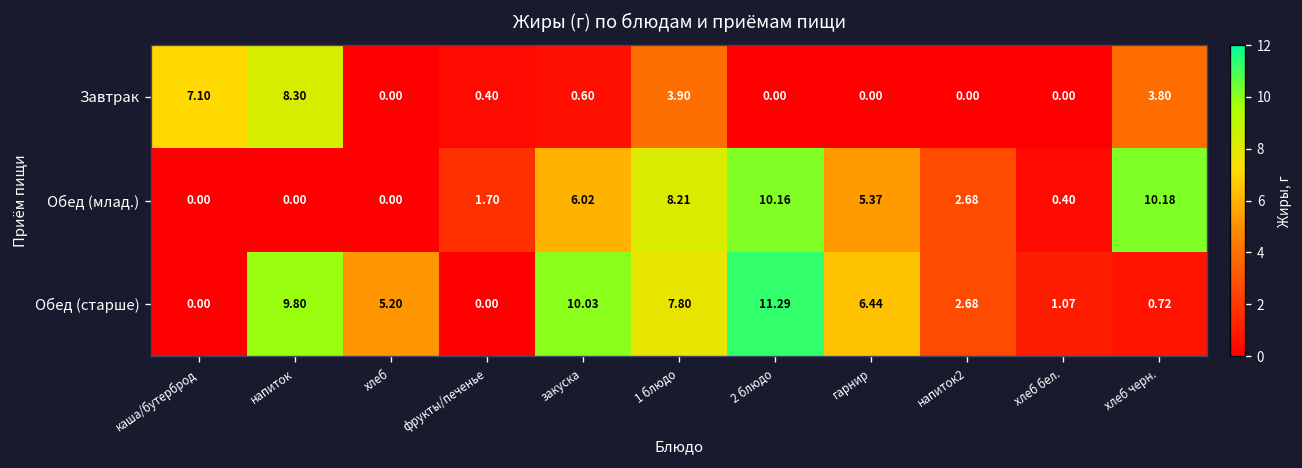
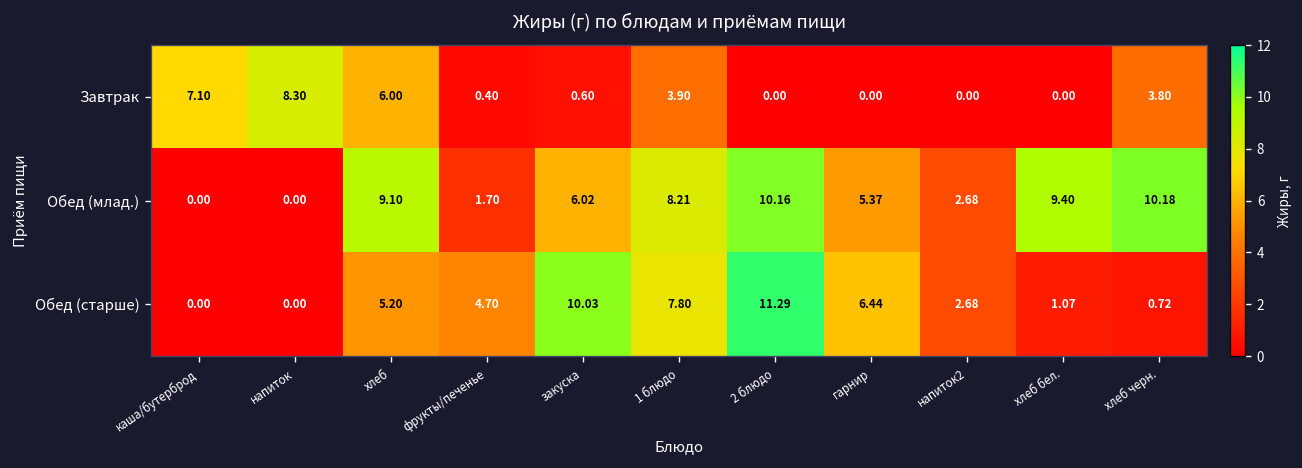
Завтрак, хлеб: 0.00 -> 6.00
Обед (млад.), хлеб: 0.00 -> 9.10
Обед (млад.), хлеб бел.: 0.40 -> 9.40
Обед (старше), напиток: 9.80 -> 0.00
Обед (старше), фрукты/печенье: 0.00 -> 4.70
